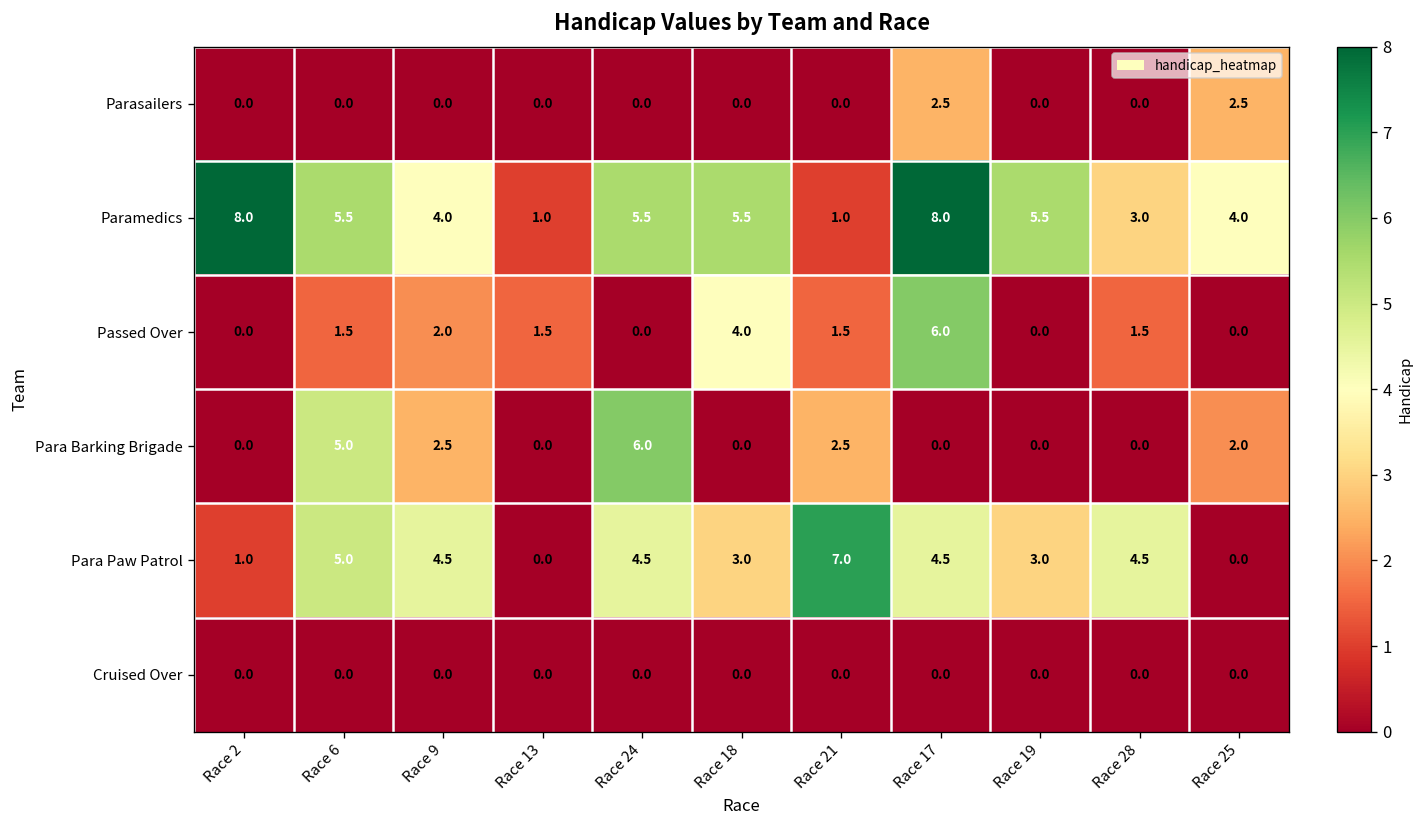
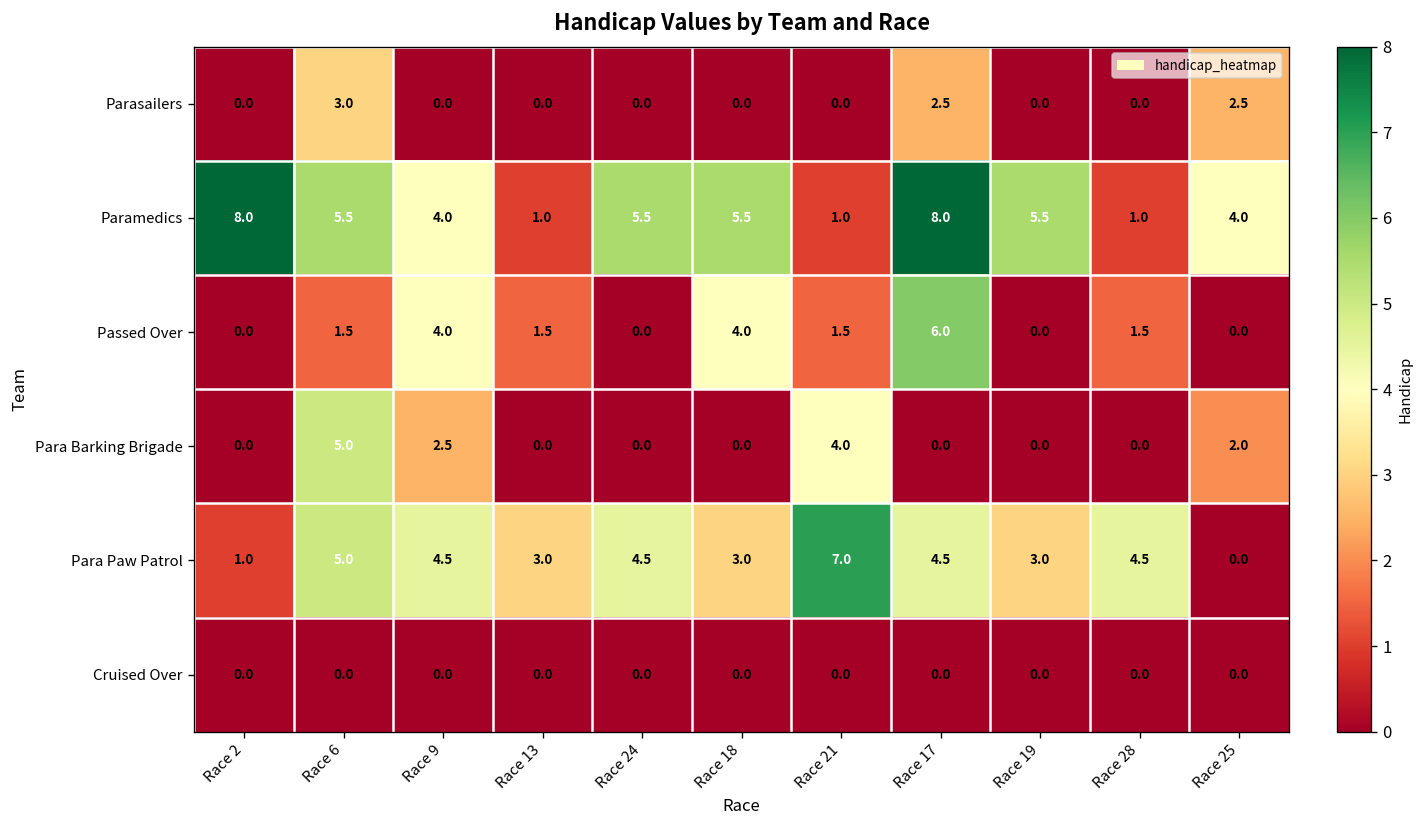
Parasailers, Race 6: 0.0 -> 3.0
Paramedics, Race 28: 3.0 -> 1.0
Passed Over, Race 9: 2.0 -> 4.0
Para Barking Brigade, Race 24: 6.0 -> 0.0
Para Barking Brigade, Race 21: 2.5 -> 4.0
Para Paw Patrol, Race 13: 0.0 -> 3.0
